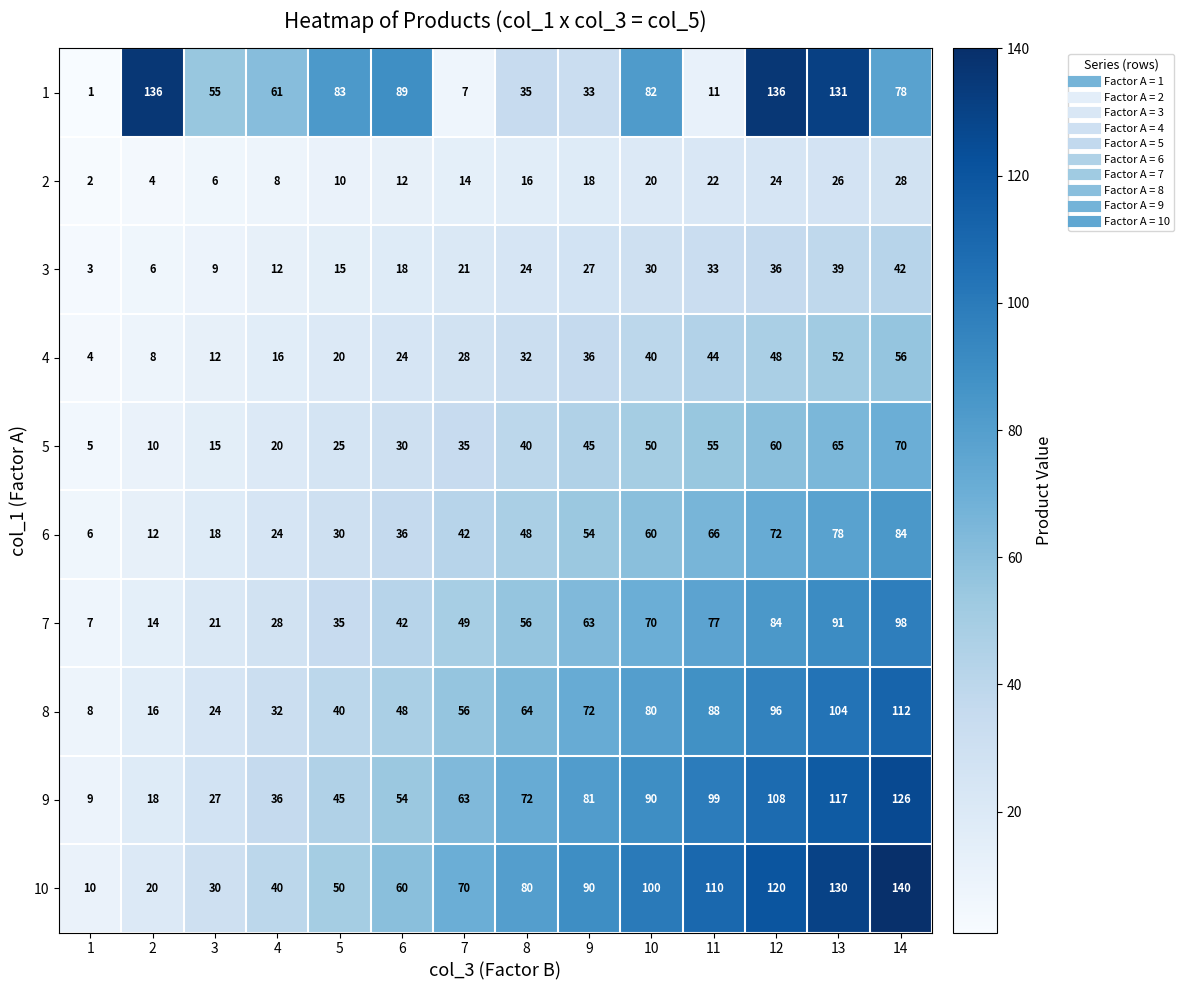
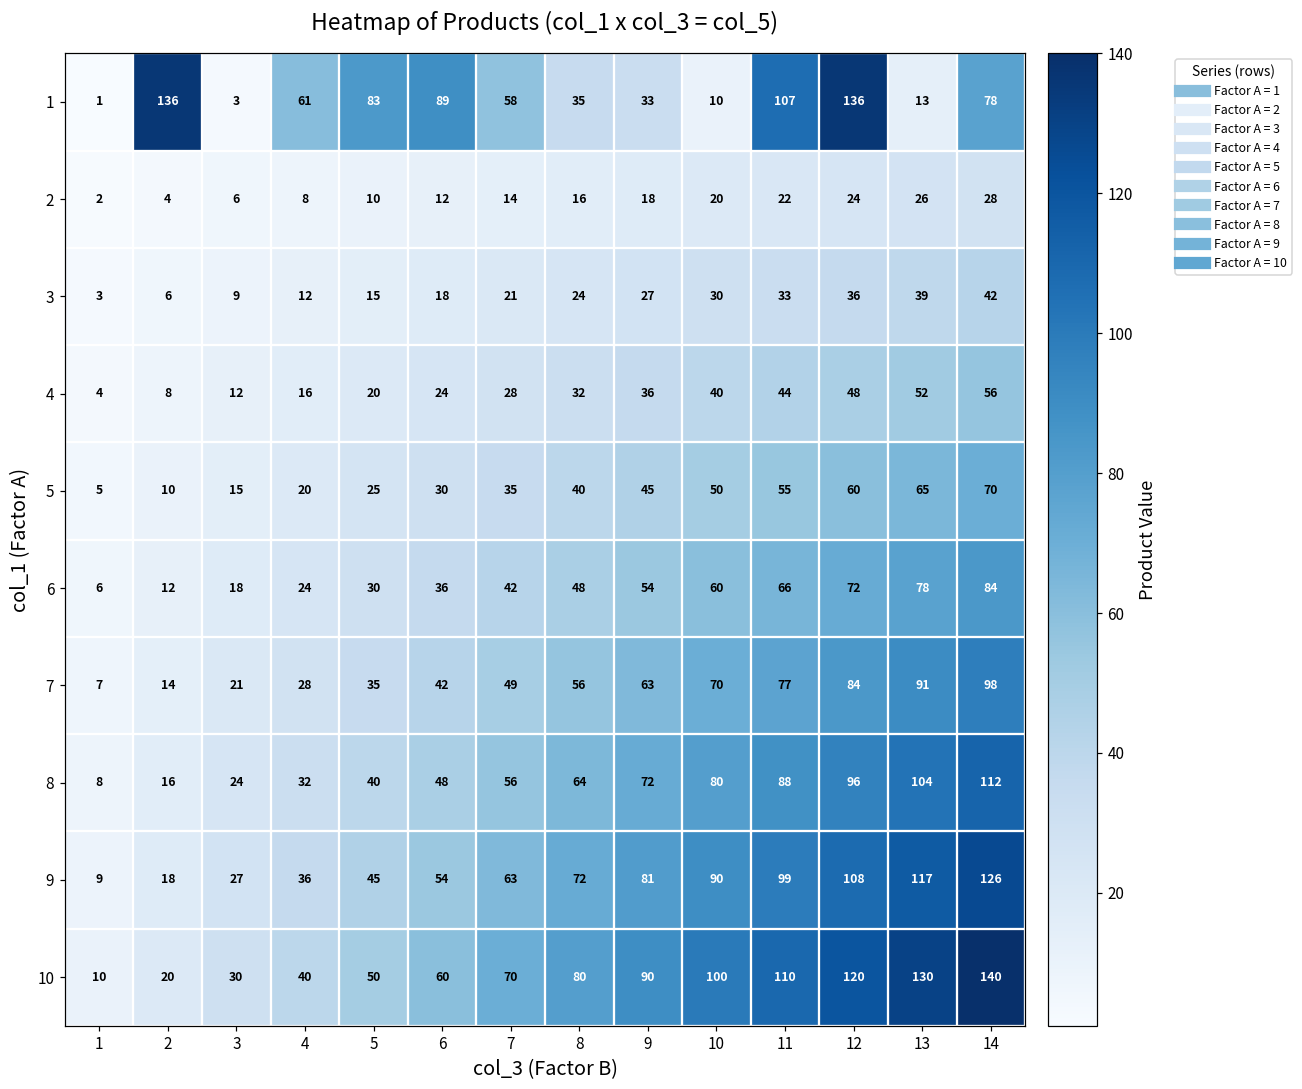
1, 3: 55 -> 3
1, 7: 7 -> 58
1, 10: 82 -> 10
1, 11: 11 -> 107
1, 13: 131 -> 13
